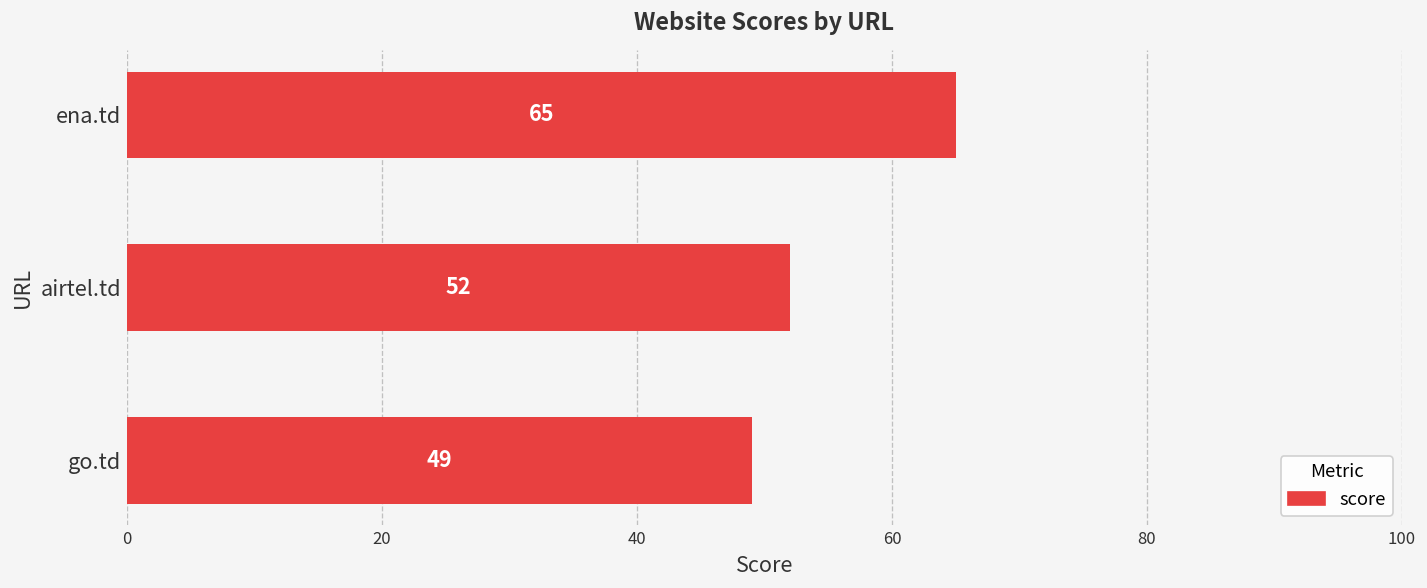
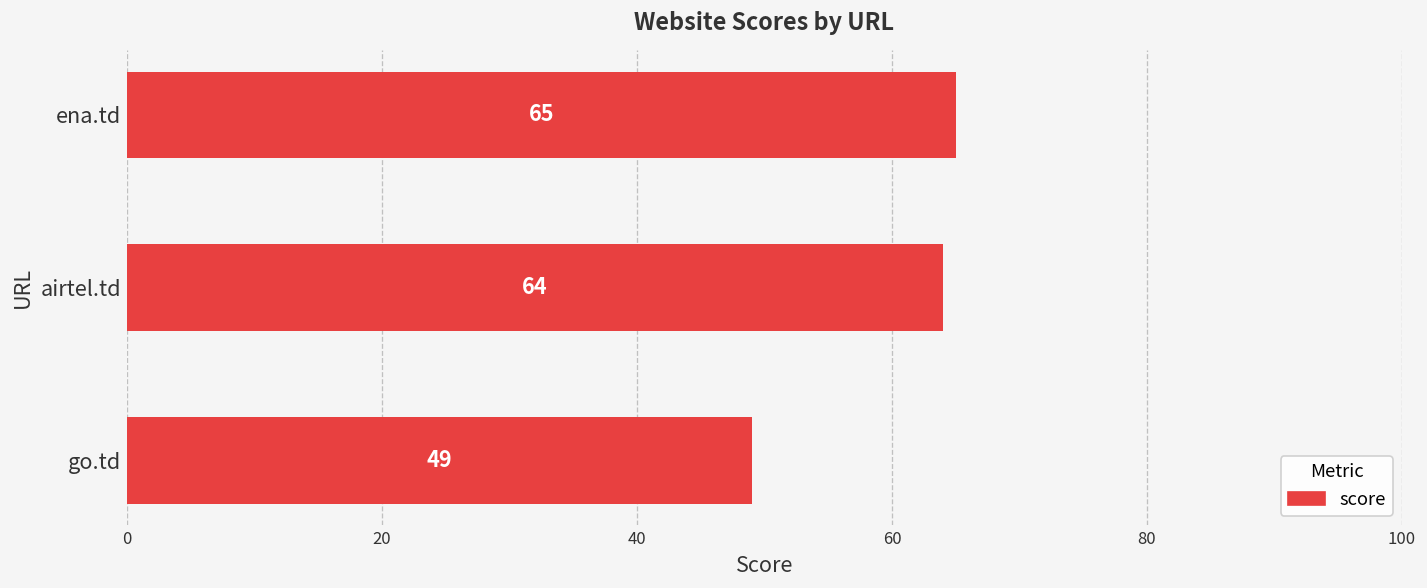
airtel.td: 52 -> 64
